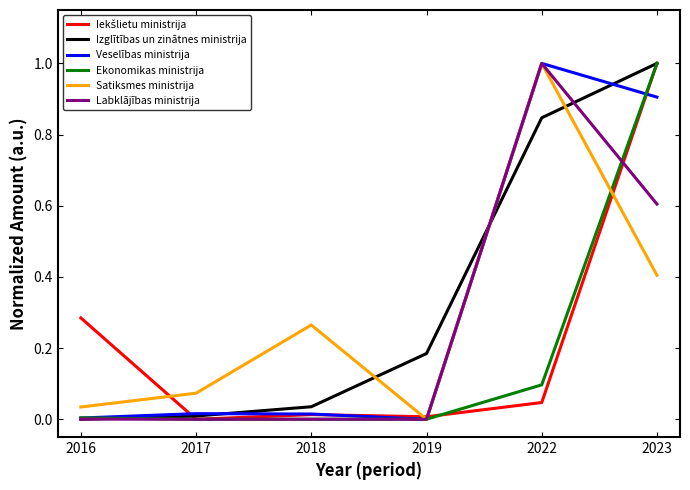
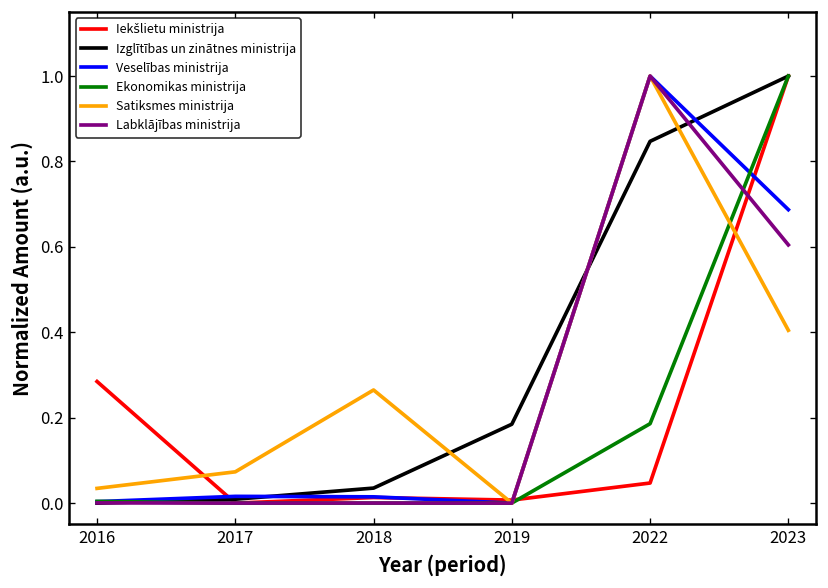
Ekonomikas ministrija, 2022: 0.10 -> 0.19
Veselības ministrija, 2023: 0.91 -> 0.69
